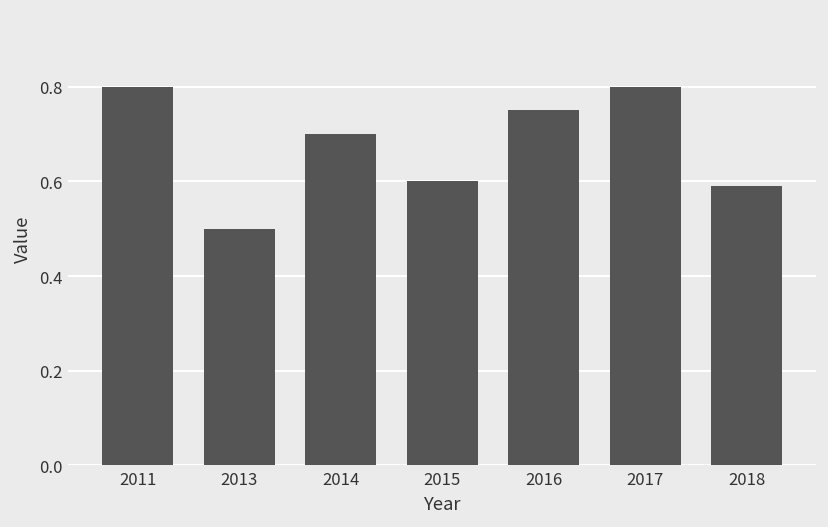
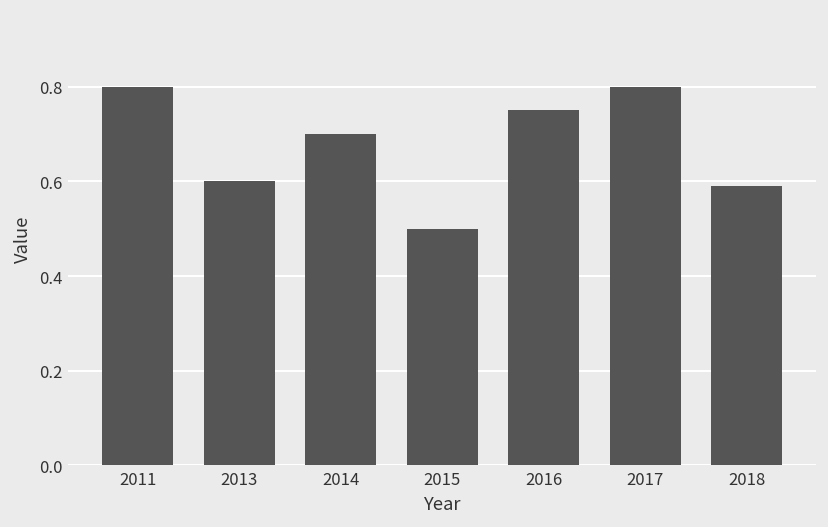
2013: 0.5 -> 0.6
2015: 0.6 -> 0.5
